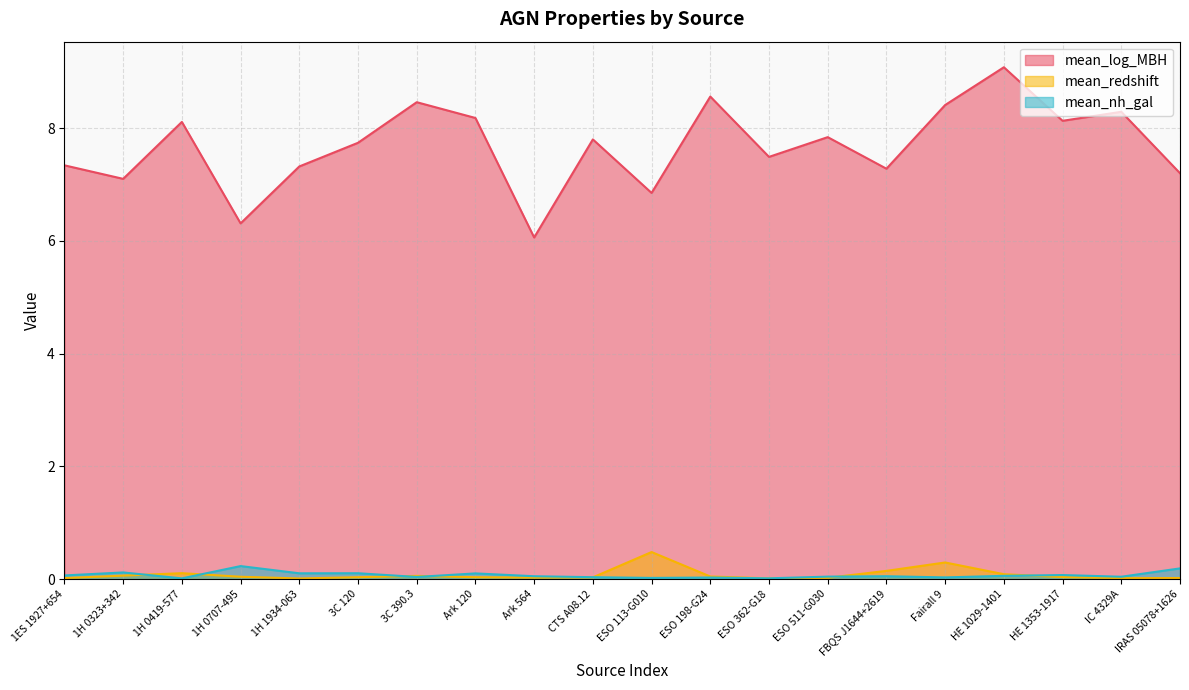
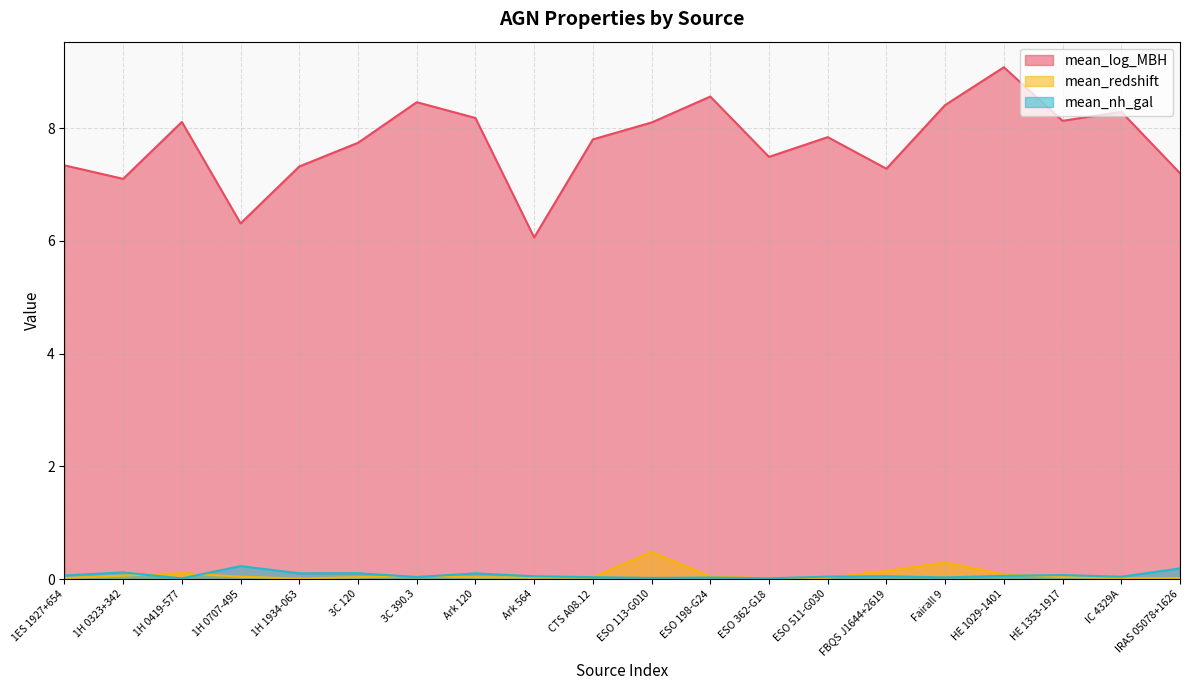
mean_log_MBH, ESO 113-G010: 6.9 -> 8.1
